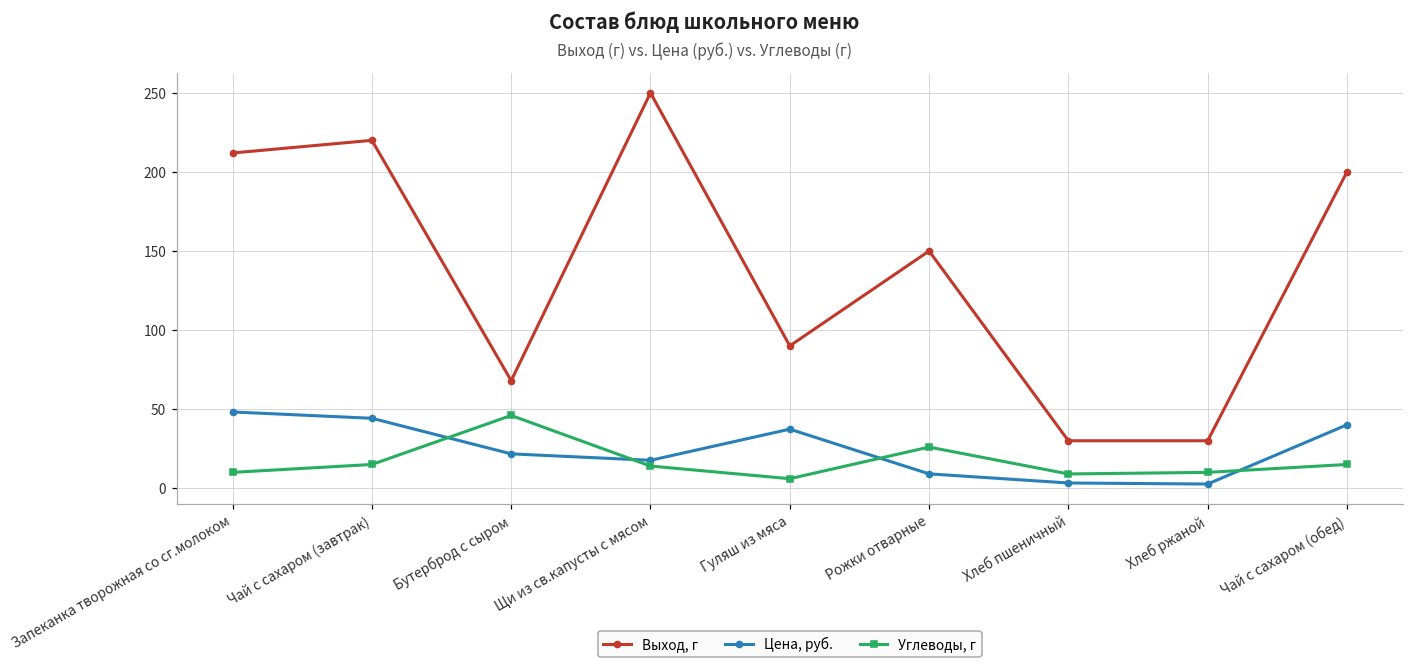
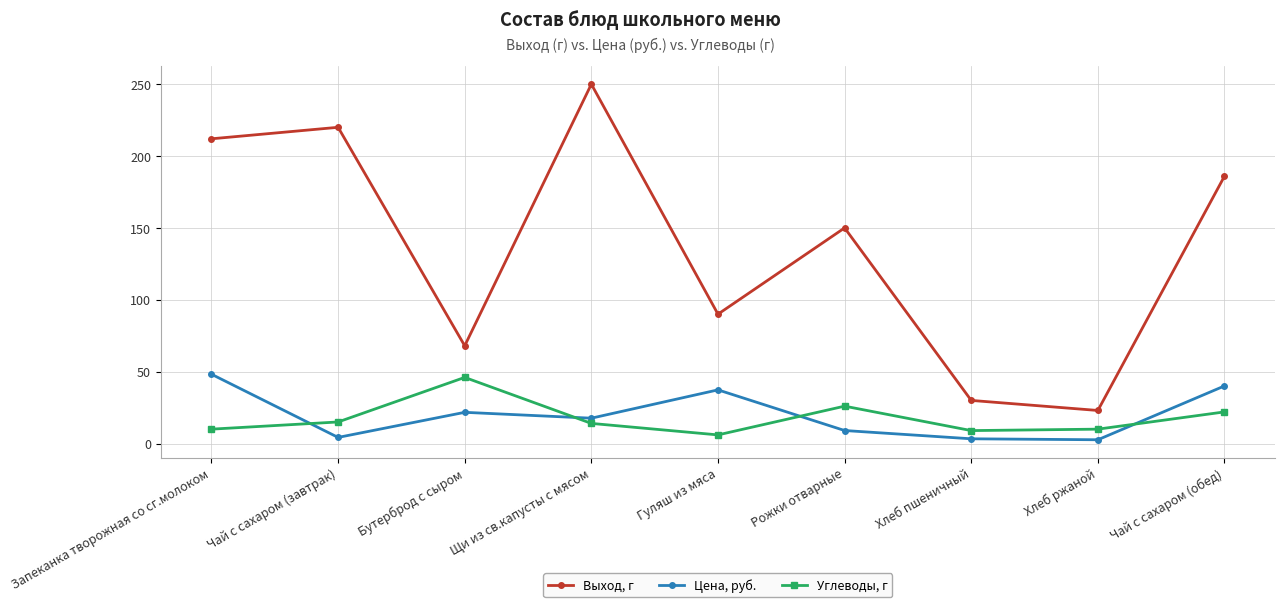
Цена, руб., Чай с сахаром (завтрак): 44 -> 4
Выход, г, Хлеб ржаной: 30 -> 23
Выход, г, Чай с сахаром (обед): 200 -> 186
Углеводы, г, Чай с сахаром (обед): 15 -> 22
